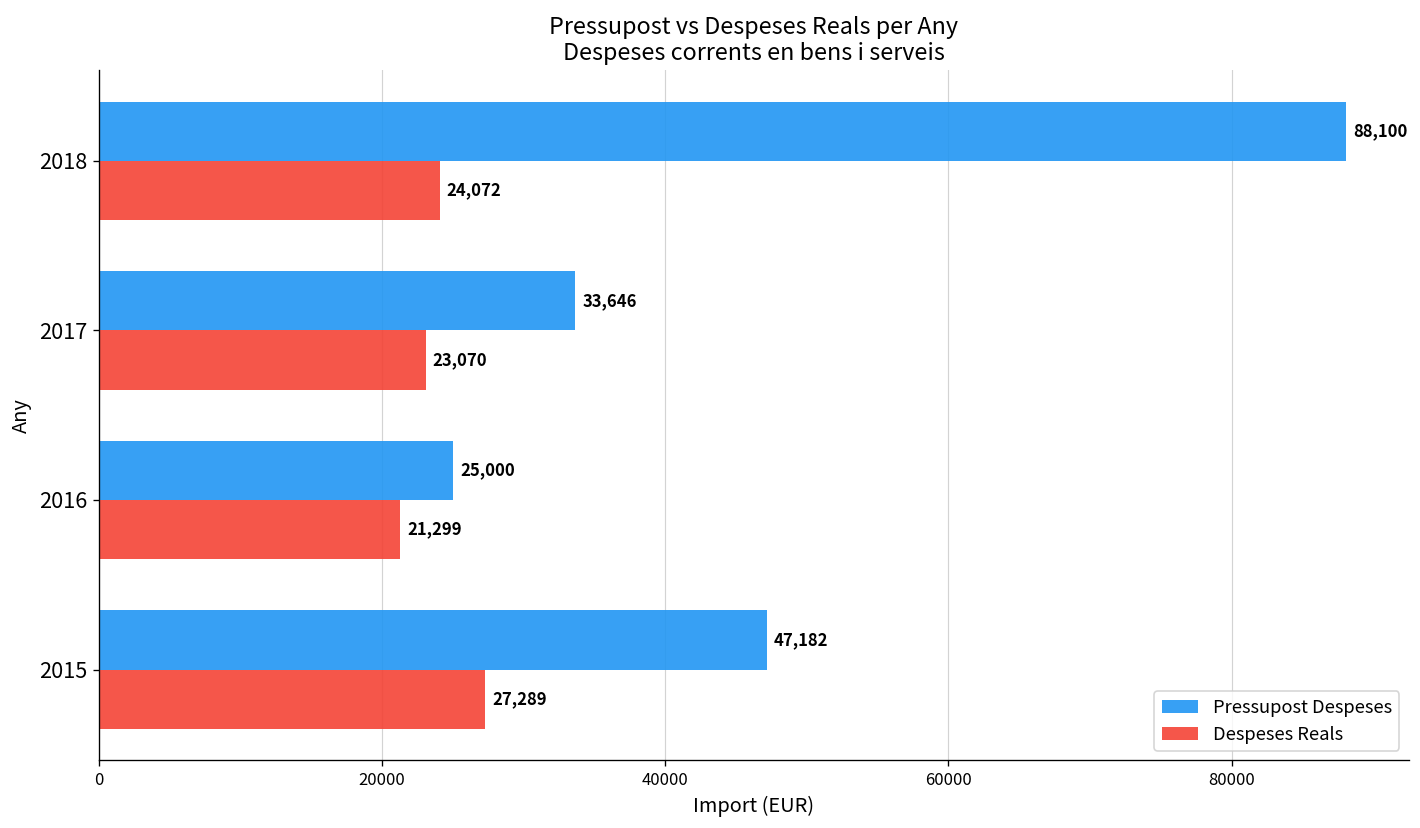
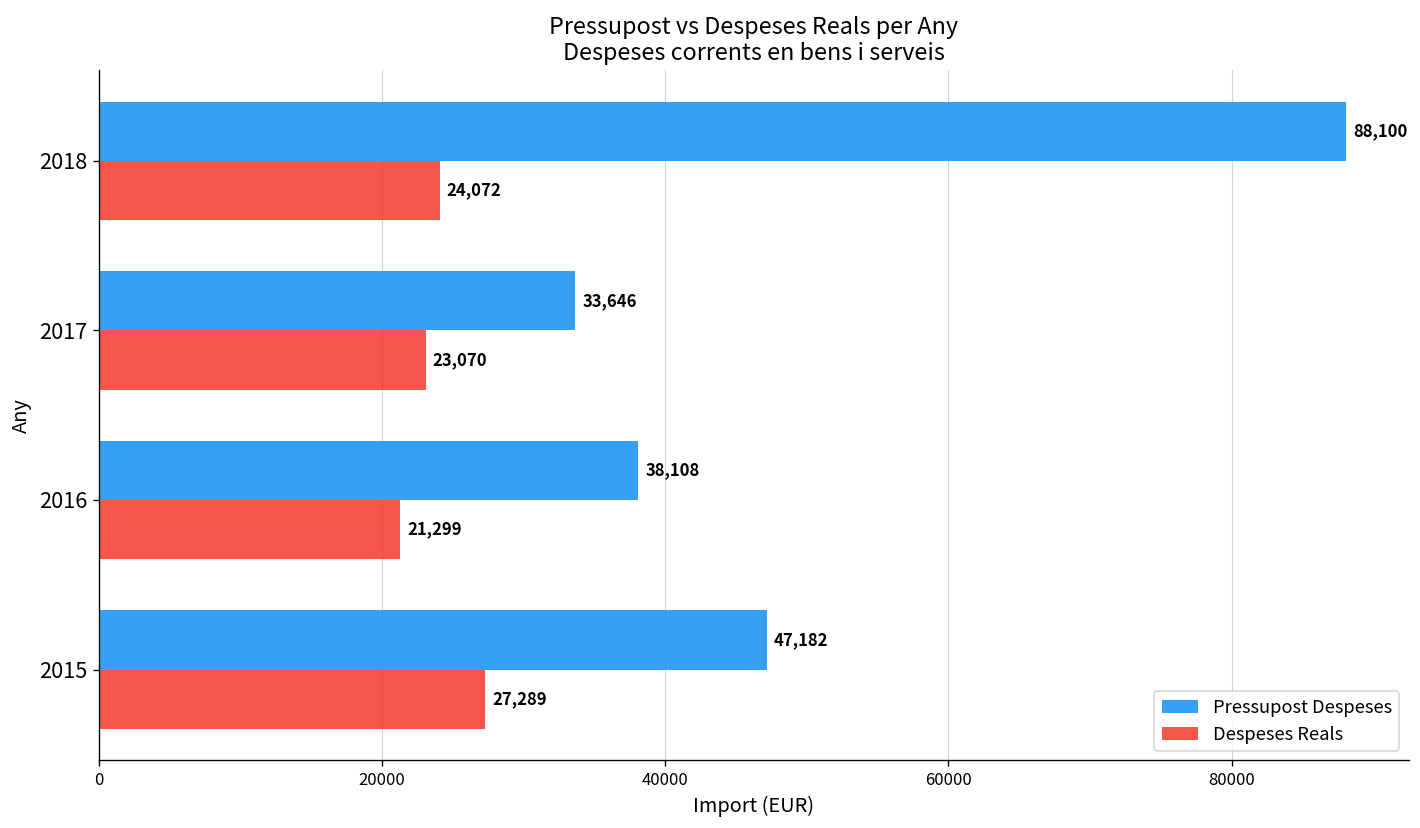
Pressupost Despeses, 2016: 25,000 -> 38,108
